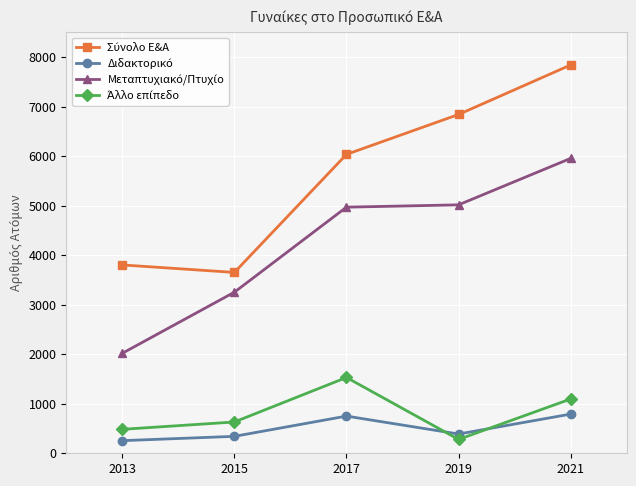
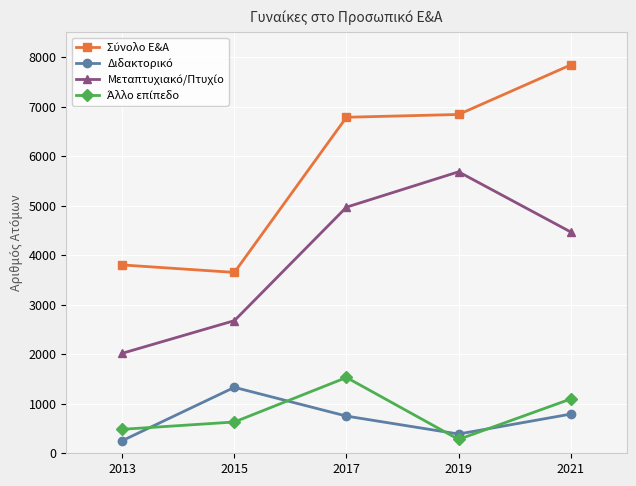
Διδακτορικό, 2015: 300 -> 1300
Μεταπτυχιακό/Πτυχίο, 2015: 3300 -> 2700
Σύνολο Ε&Α, 2017: 6000 -> 6800
Μεταπτυχιακό/Πτυχίο, 2019: 5000 -> 5700
Μεταπτυχιακό/Πτυχίο, 2021: 6000 -> 4500
